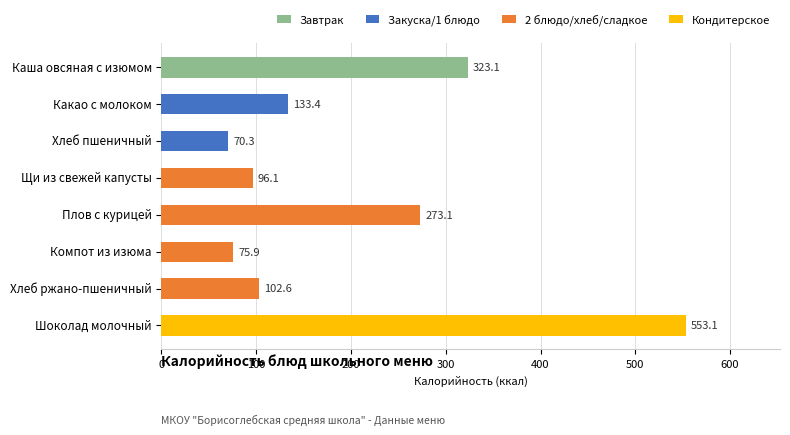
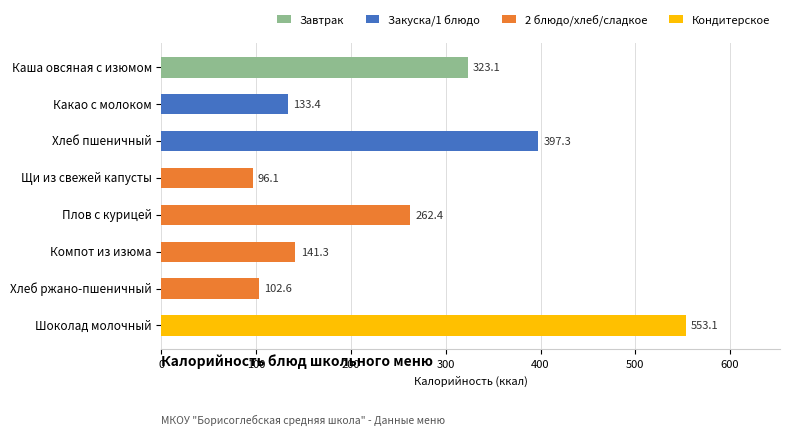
Хлеб пшеничный: 70.3 -> 397.3
Плов с курицей: 273.1 -> 262.4
Компот из изюма: 75.9 -> 141.3
